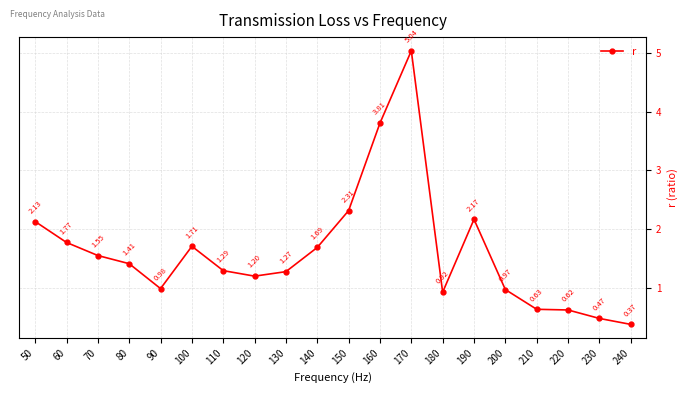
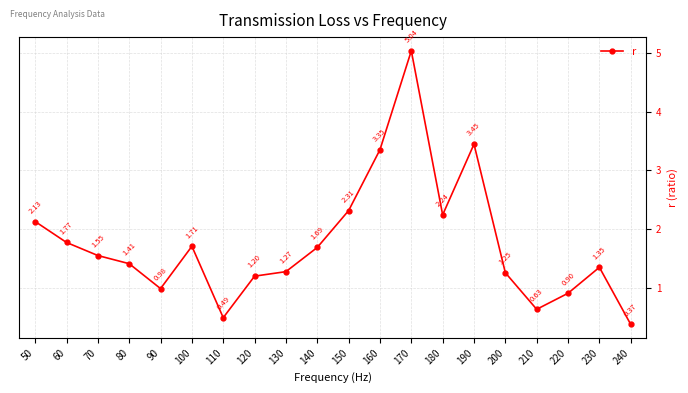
110: 1.29 -> 0.49
160: 3.81 -> 3.35
180: 0.92 -> 2.24
190: 2.17 -> 3.45
200: 0.97 -> 1.25
220: 0.62 -> 0.90
230: 0.47 -> 1.35
